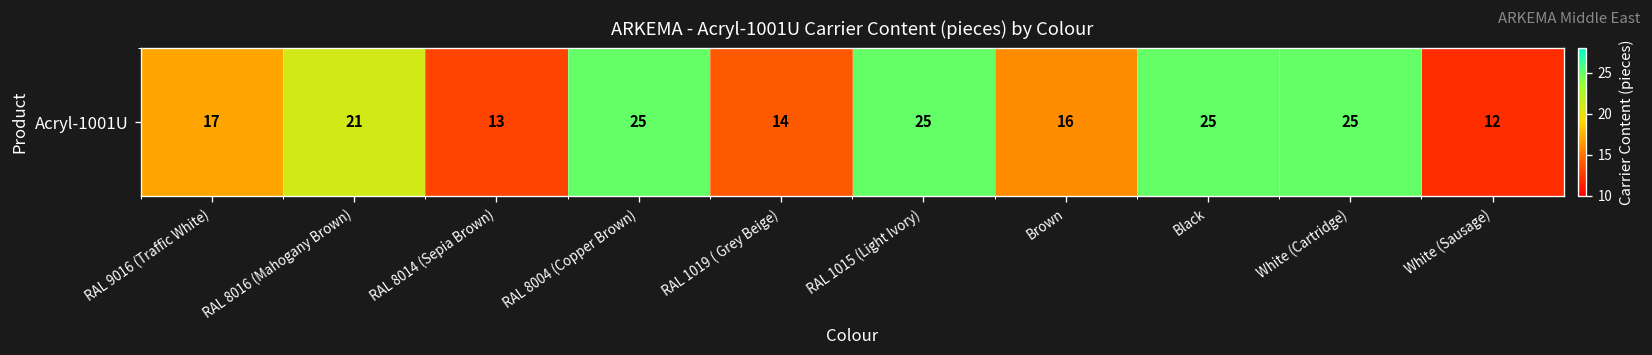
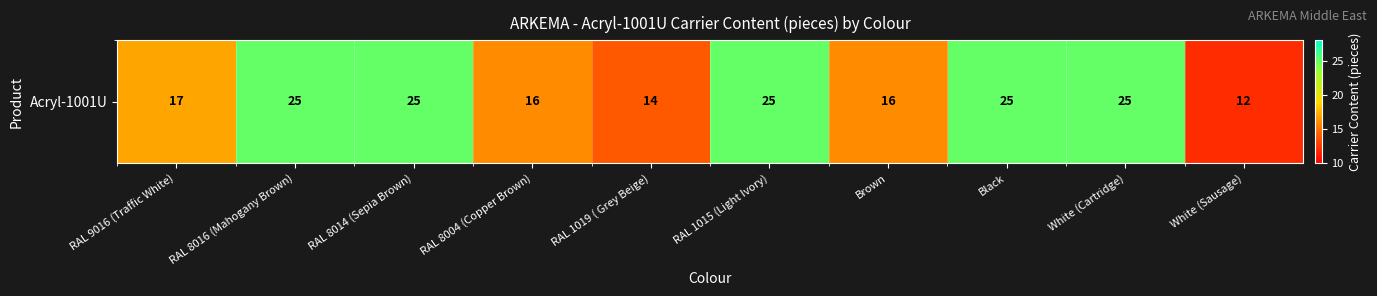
Acryl-1001U, RAL 8016 (Mahogany Brown): 21 -> 25
Acryl-1001U, RAL 8014 (Sepia Brown): 13 -> 25
Acryl-1001U, RAL 8004 (Copper Brown): 25 -> 16
